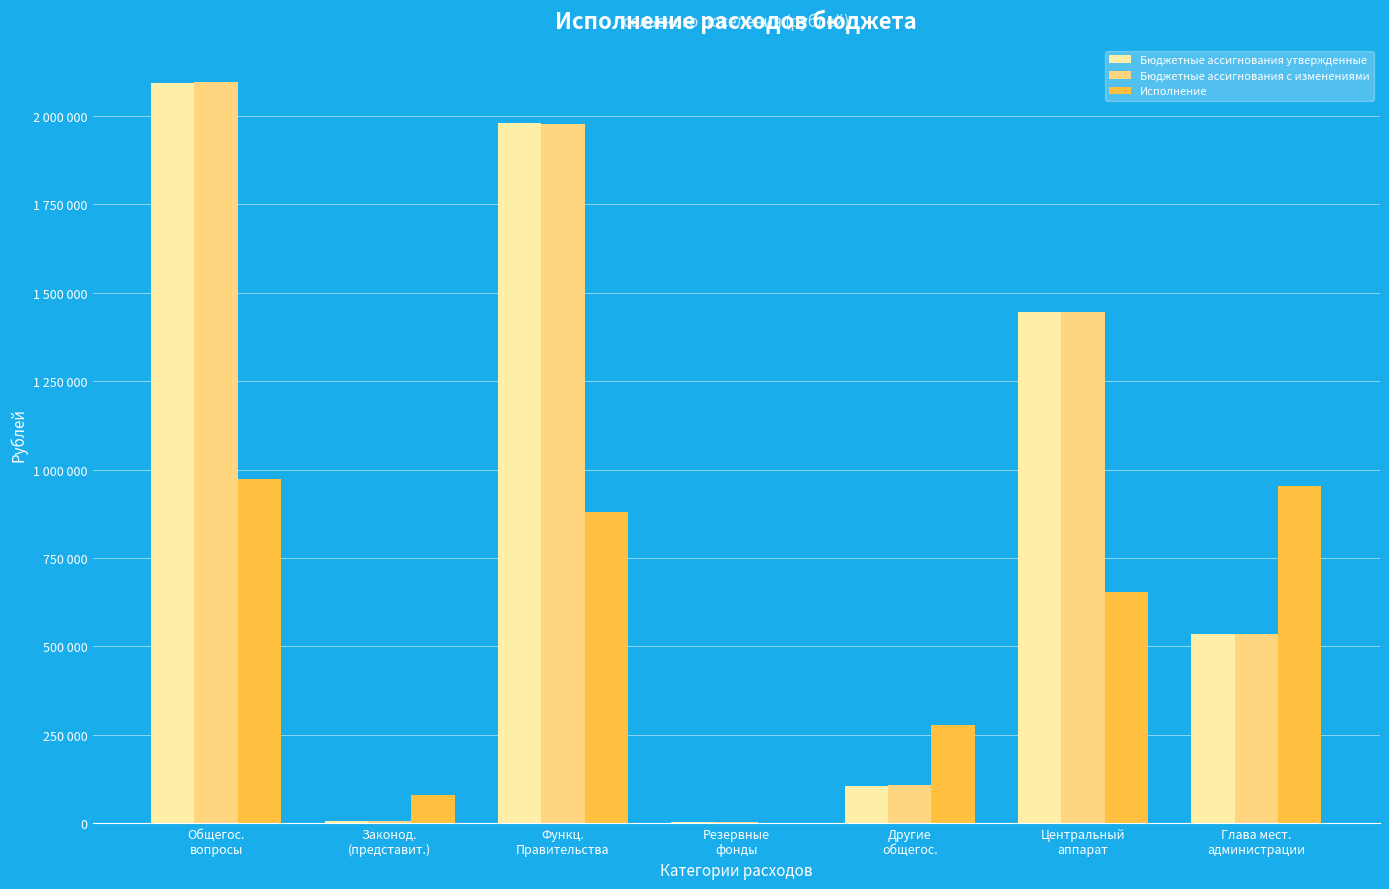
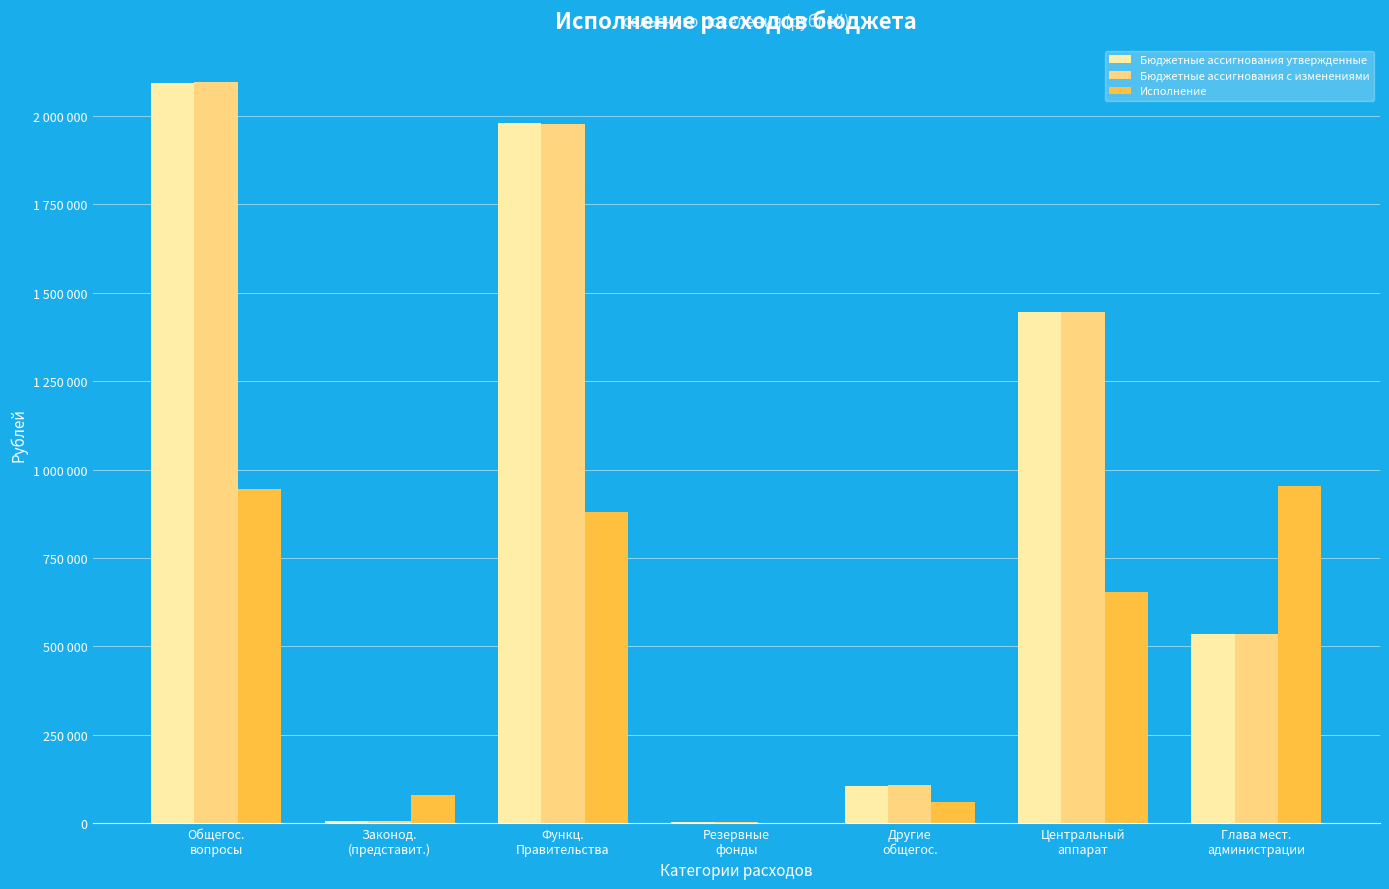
Исполнение, Общегос. вопросы: 970000 -> 940000
Исполнение, Другие общегос.: 280000 -> 60000
